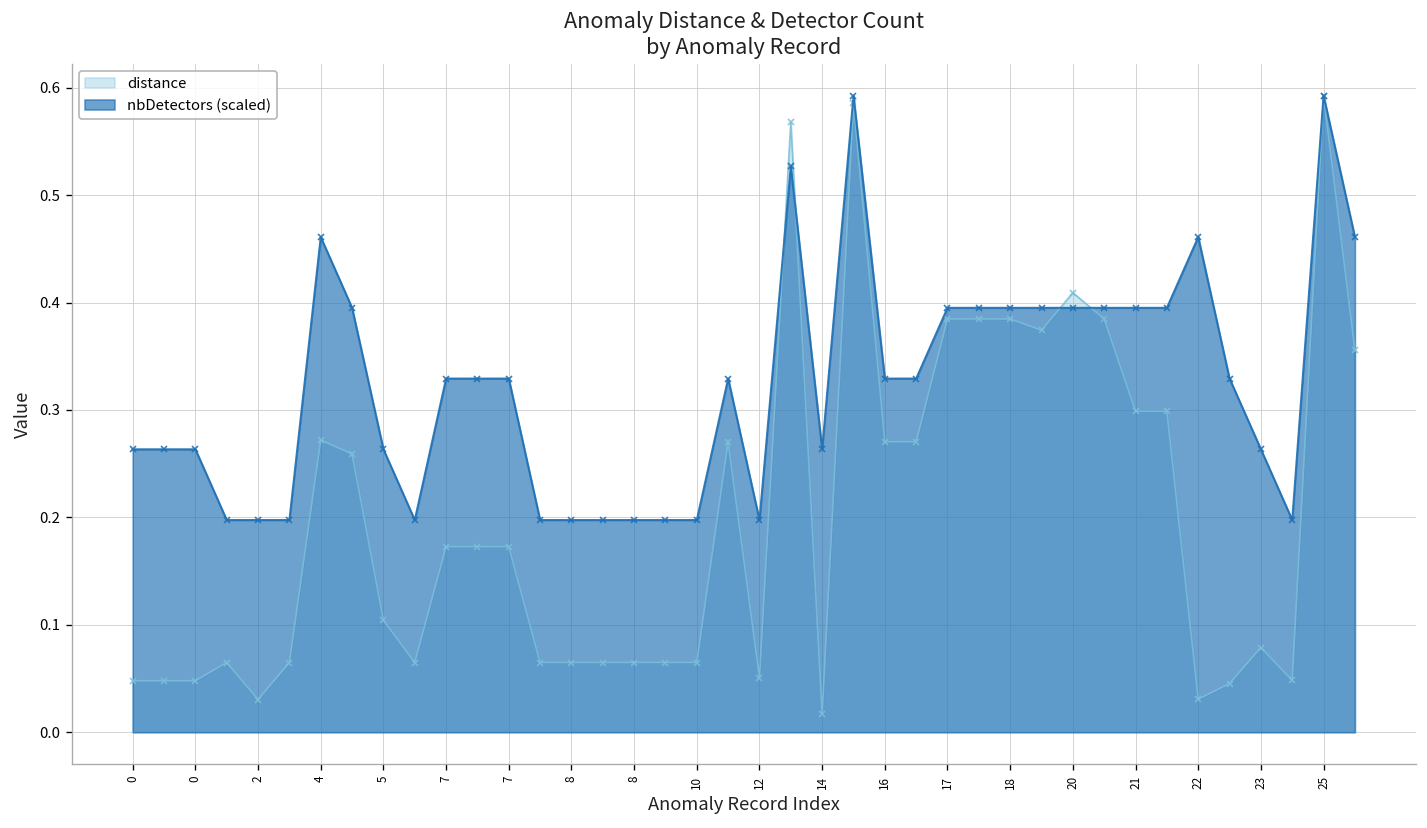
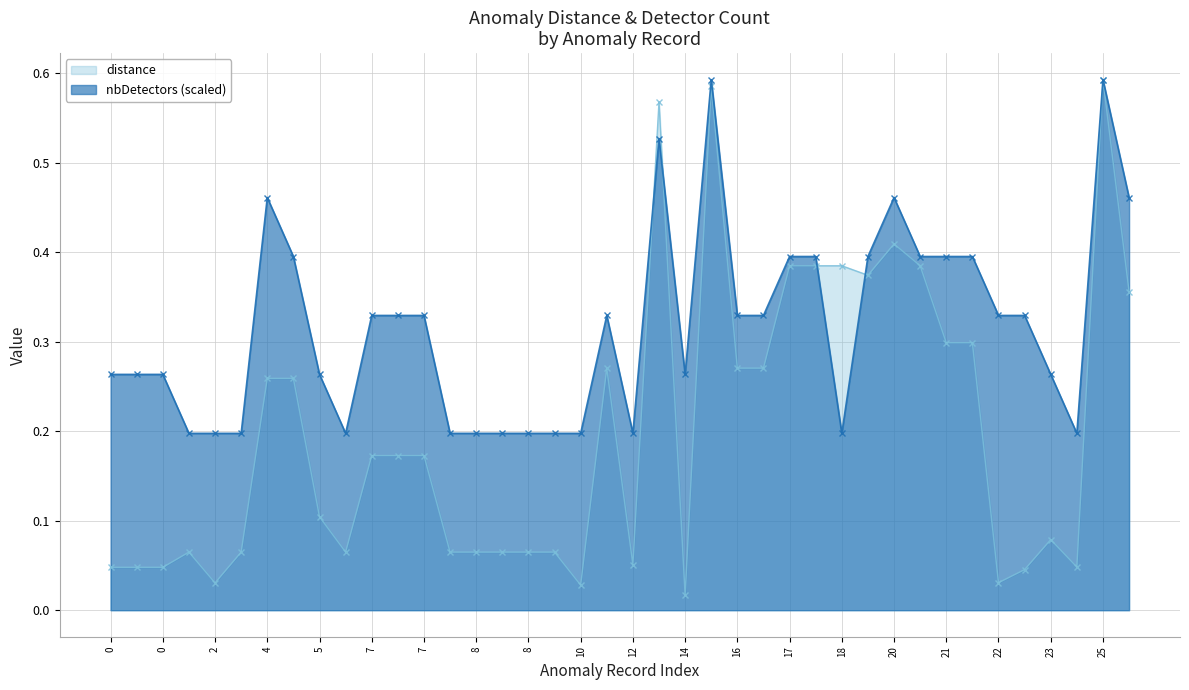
distance, 4: 0.27 -> 0.26
distance, 10: 0.06 -> 0.03
nbDetectors (scaled), 18: 0.40 -> 0.20
nbDetectors (scaled), 20: 0.40 -> 0.46
nbDetectors (scaled), 22: 0.46 -> 0.33
